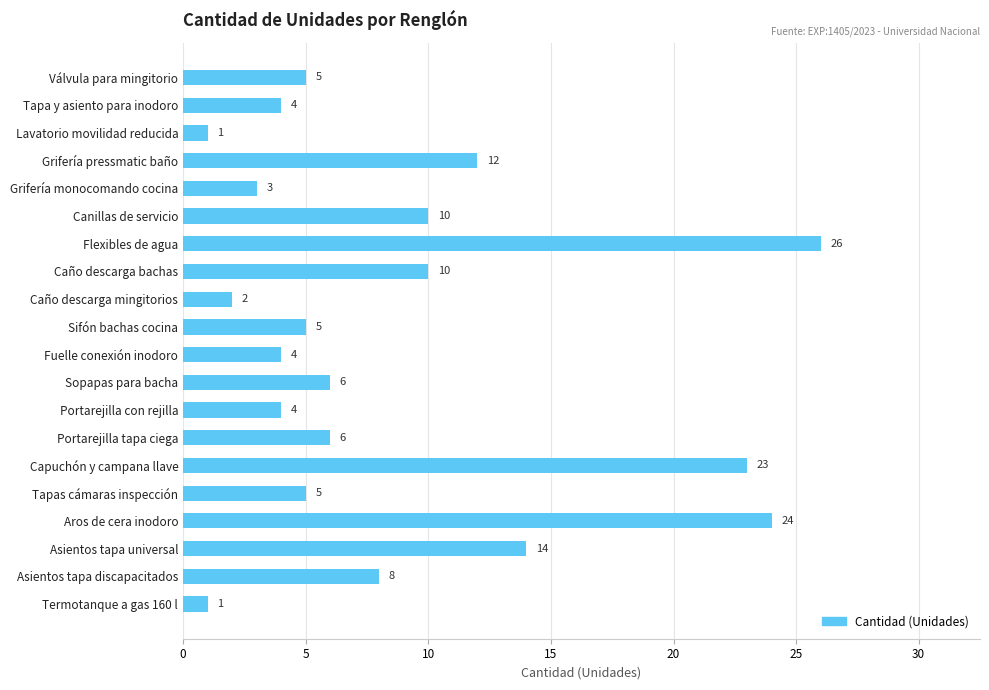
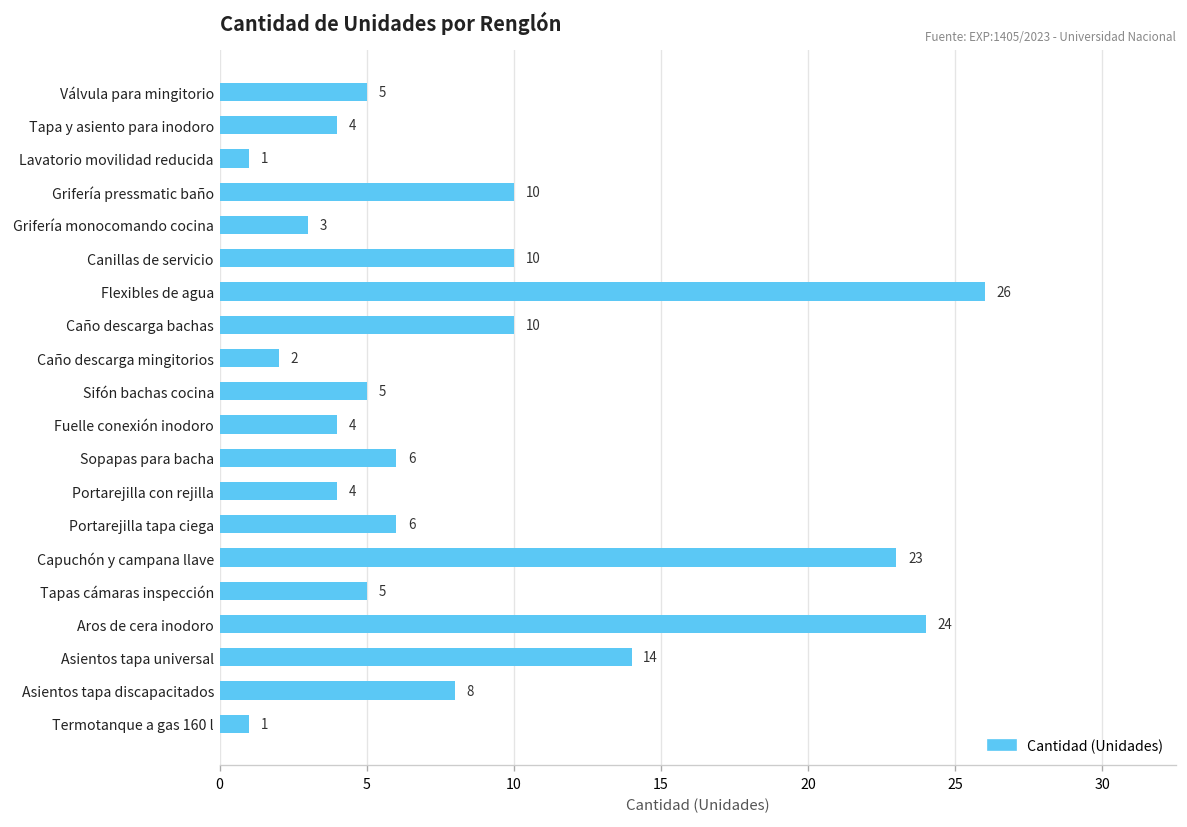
Grifería pressmatic baño: 12 -> 10
